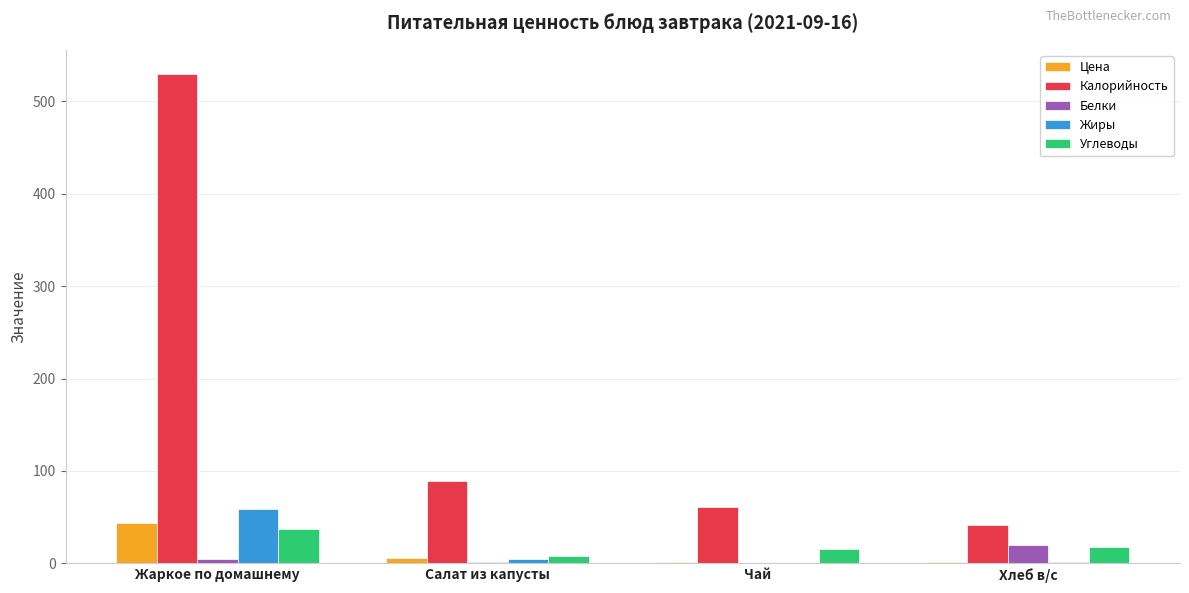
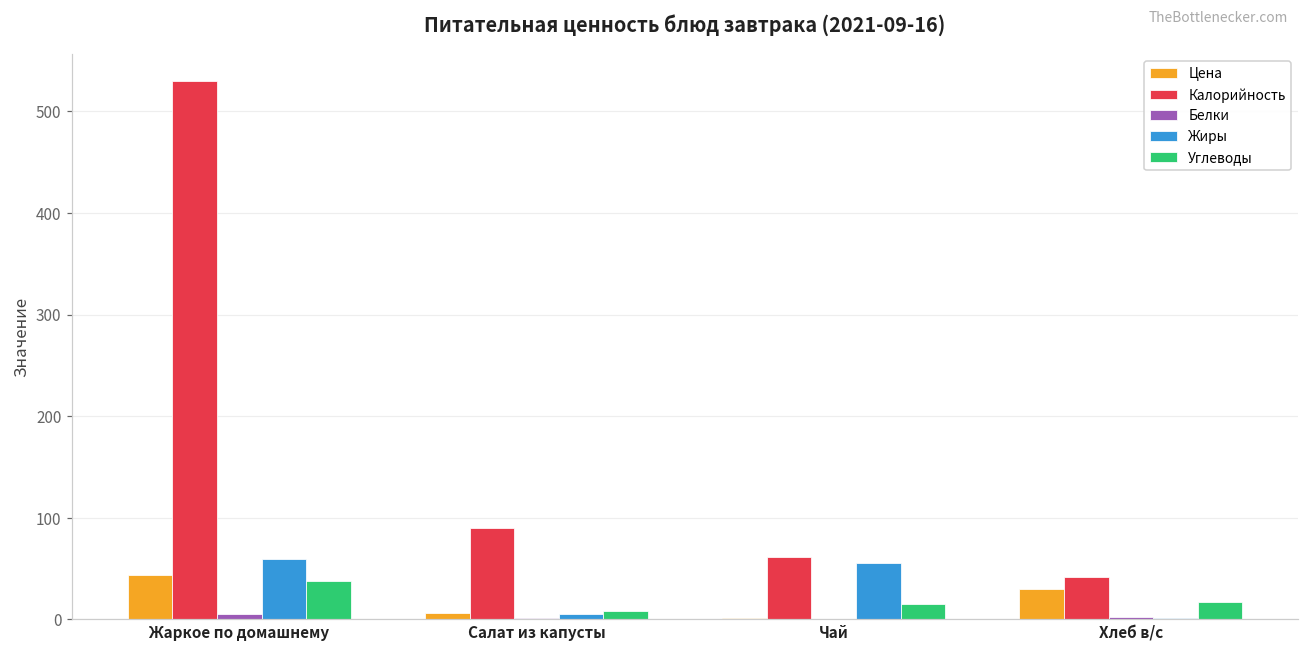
Жиры, Чай: 0 -> 60
Цена, Хлеб в/с: 0 -> 30
Белки, Хлеб в/с: 20 -> 0
